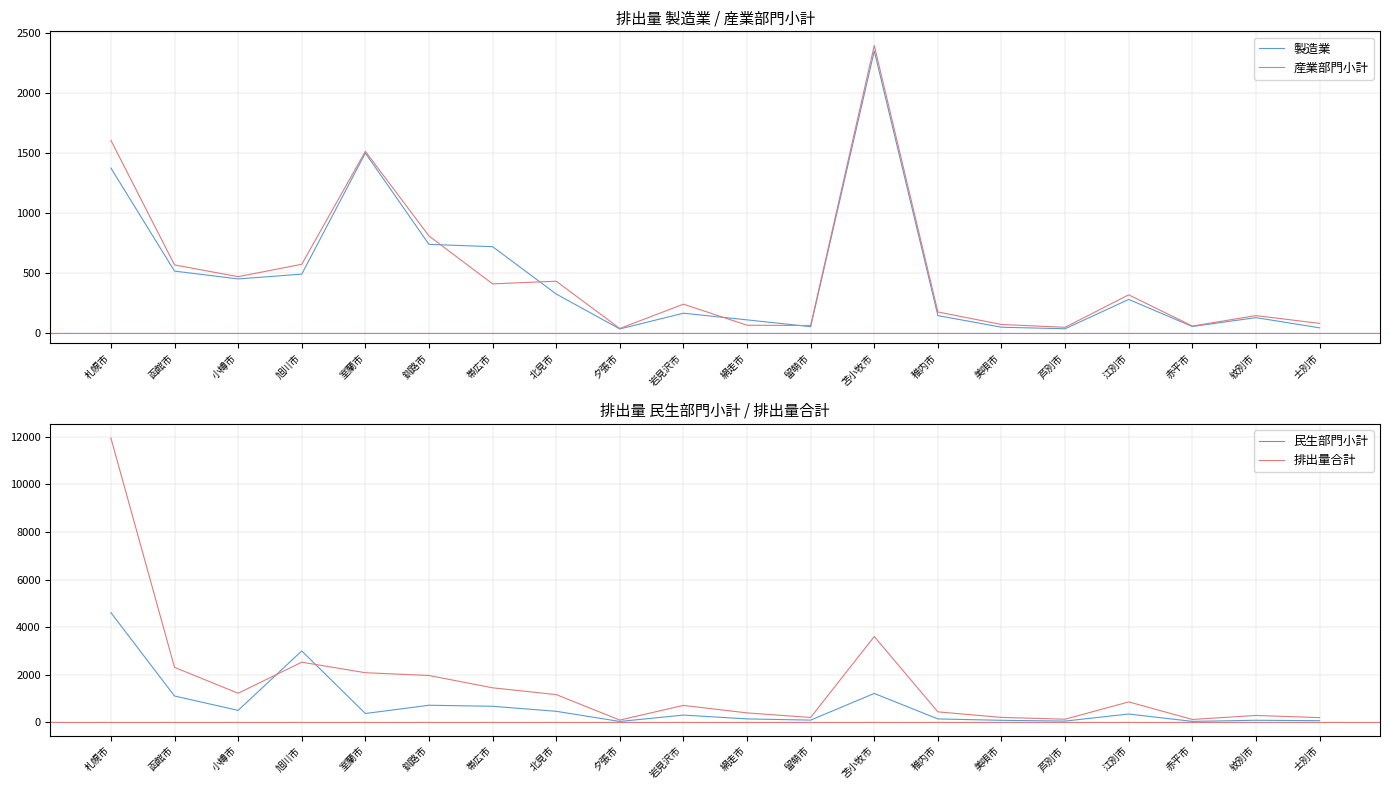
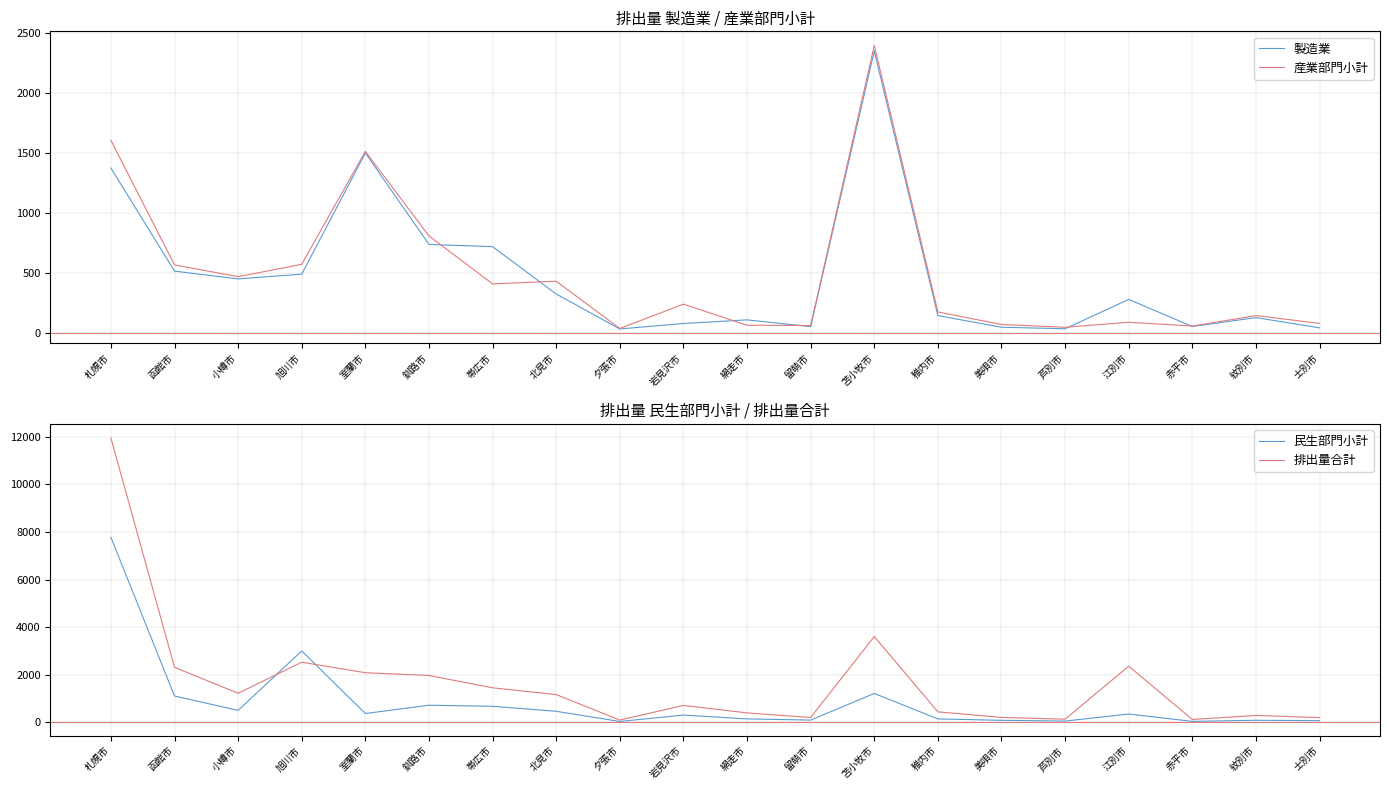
排出量 製造業 / 産業部門小計, 製造業, 岩見沢市: 170 -> 80
排出量 製造業 / 産業部門小計, 産業部門小計, 江別市: 320 -> 90
排出量 民生部門小計 / 排出量合計, 民生部門小計, 札幌市: 4600 -> 7800
排出量 民生部門小計 / 排出量合計, 排出量合計, 江別市: 900 -> 2400
